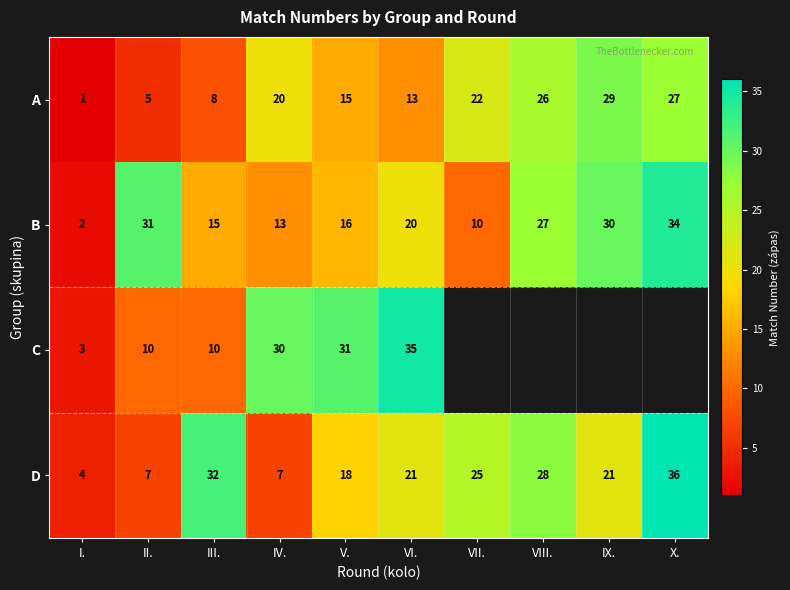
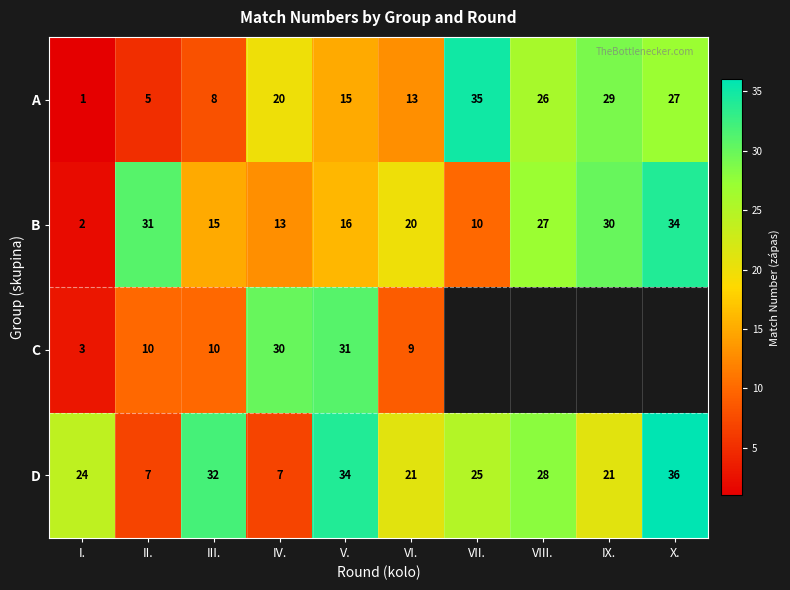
A, VII.: 22 -> 35
C, VI.: 35 -> 9
D, I.: 4 -> 24
D, V.: 18 -> 34
